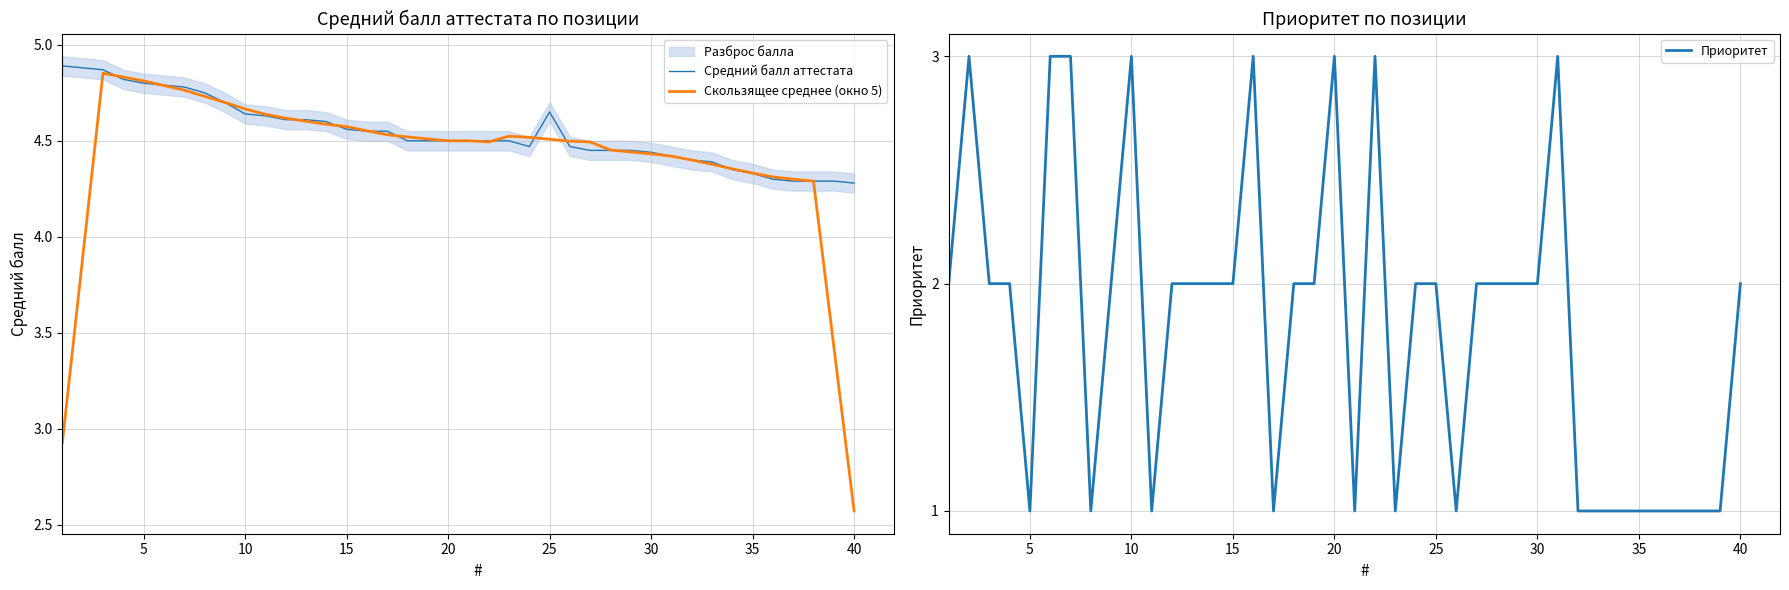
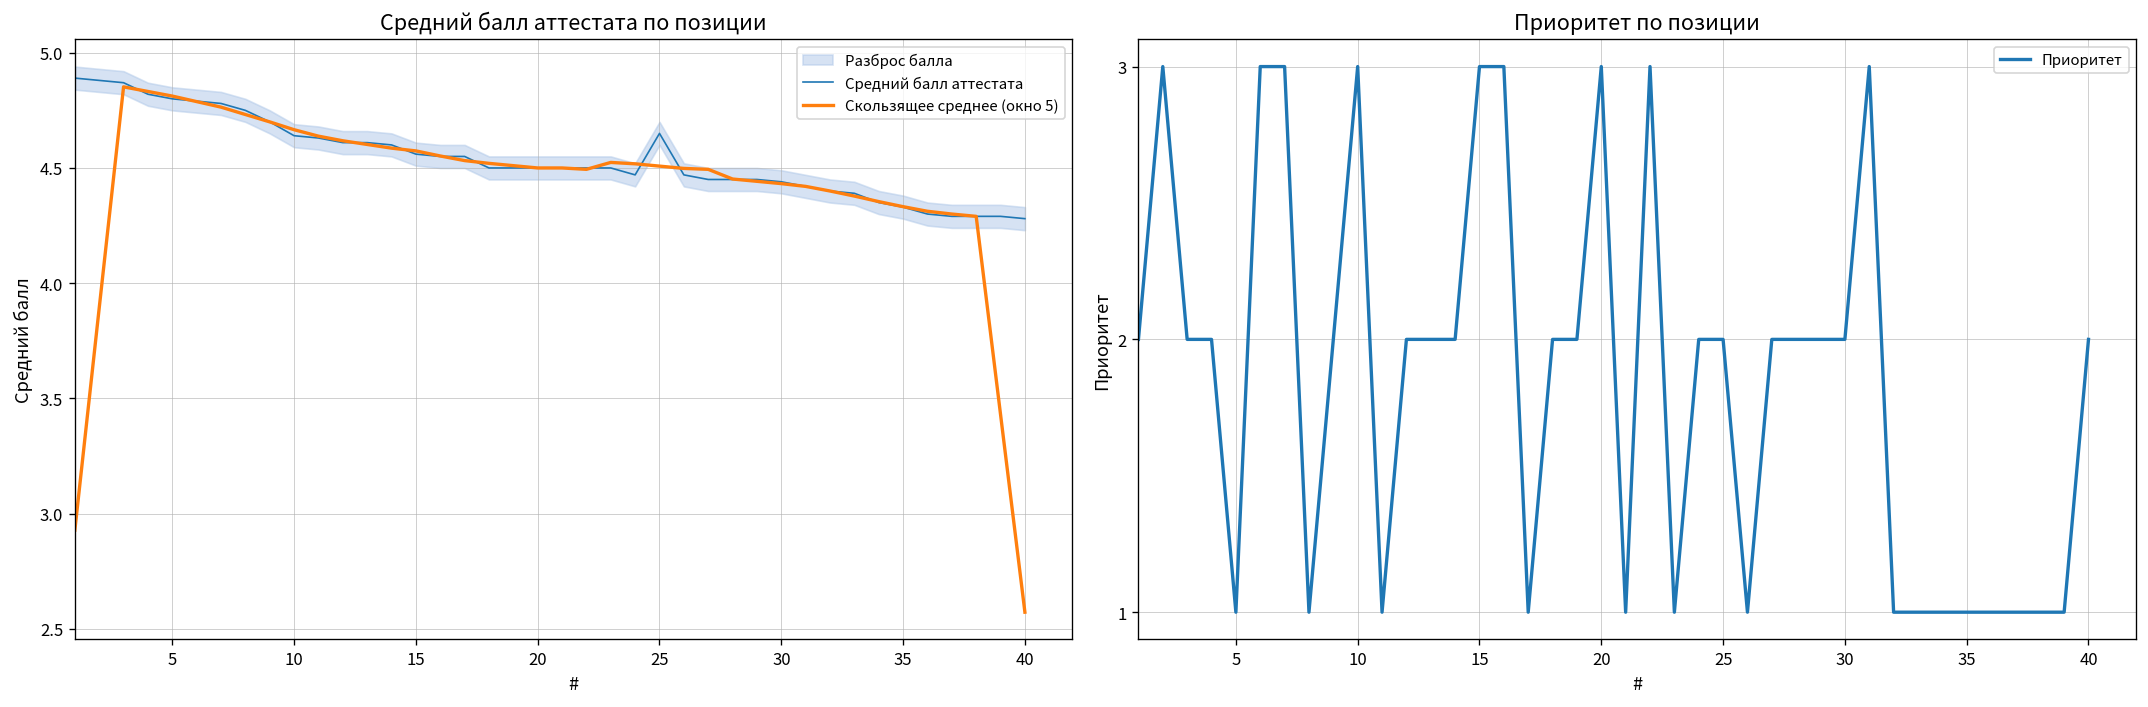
Приоритет по позиции, 15: 2 -> 3
